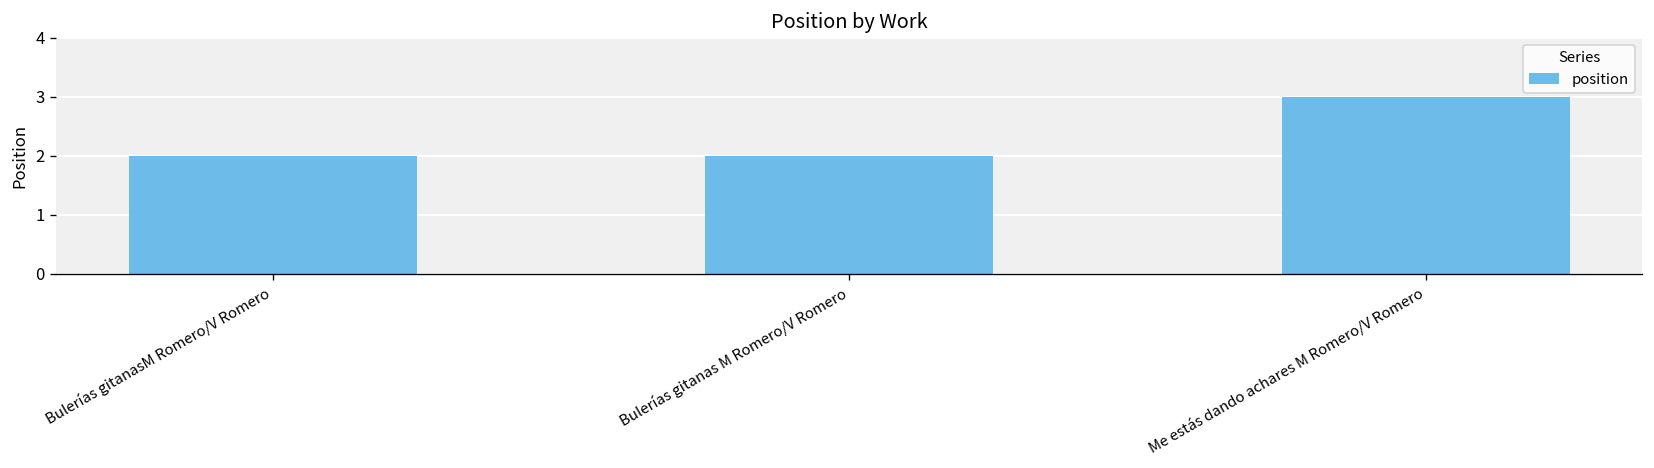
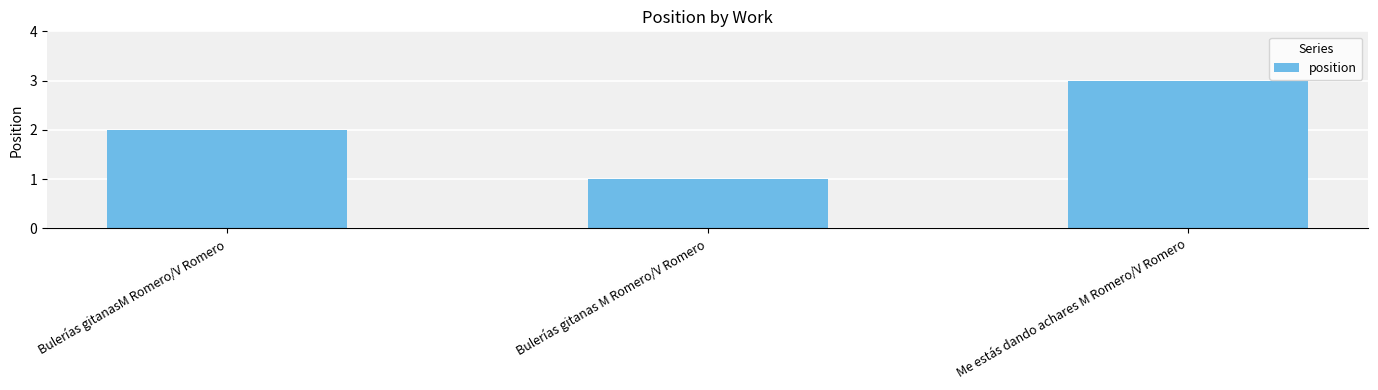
Bulerías gitanas M Romero/V Romero: 2 -> 1
